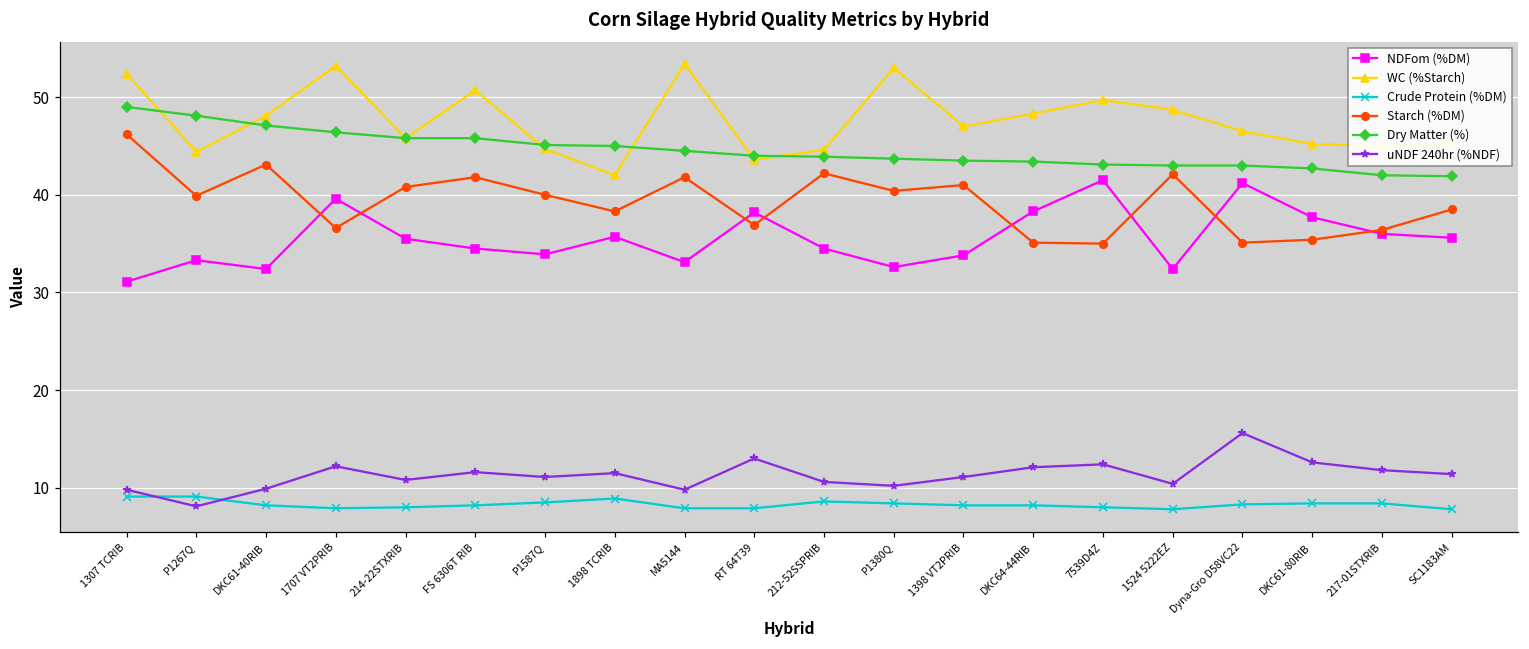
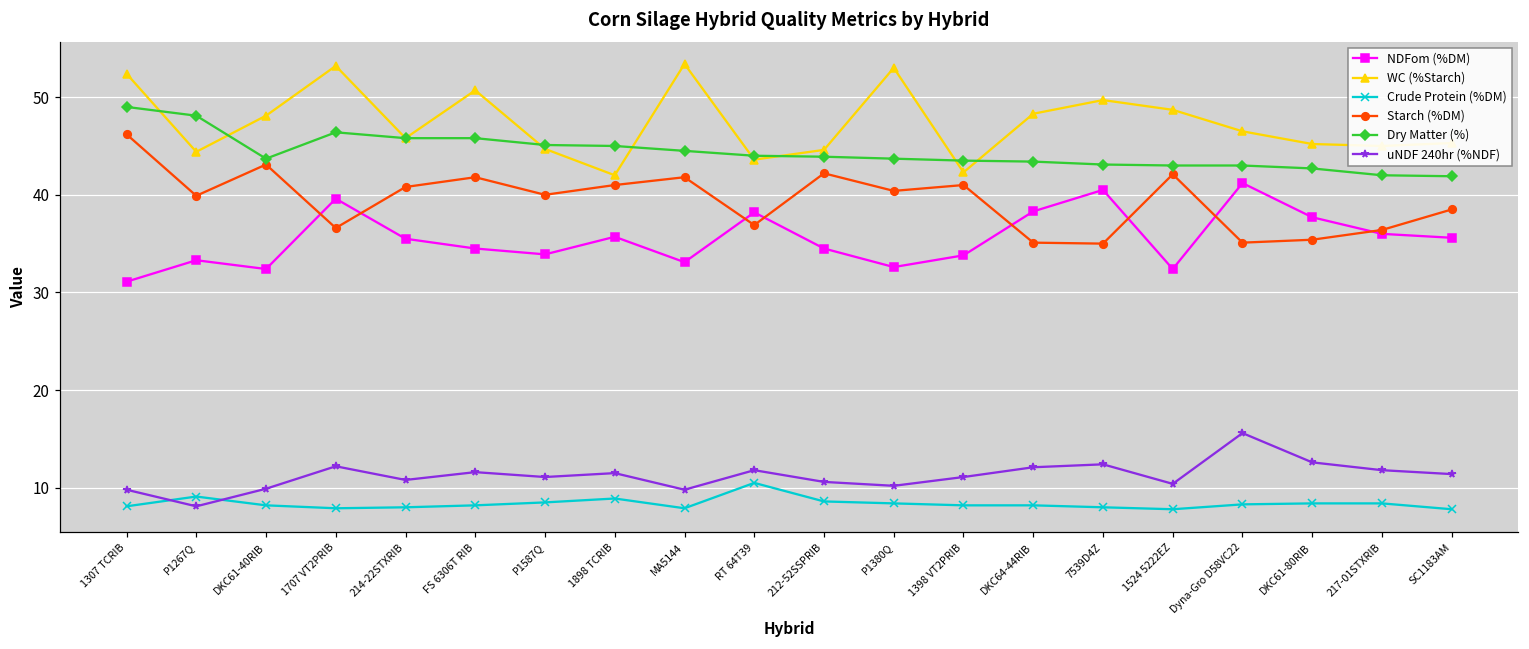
Crude Protein (%DM), 1307 TCRIB: 9 -> 8
Dry Matter (%), DKC61-40RIB: 47 -> 44
Starch (%DM), 1898 TCRIB: 38 -> 41
Crude Protein (%DM), RT 64T39: 8 -> 11
uNDF 240hr (%NDF), RT 64T39: 13 -> 12
WC (%Starch), 1398 VT2PRIB: 47 -> 42
NDFom (%DM), 7539D4Z: 42 -> 41
